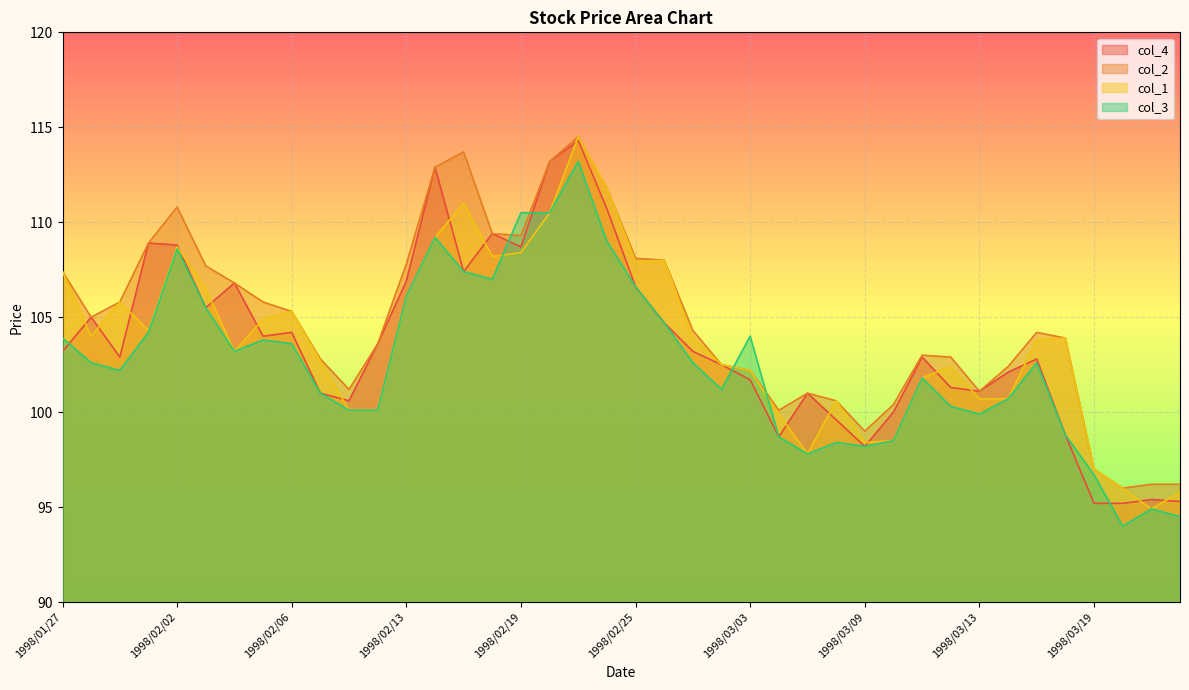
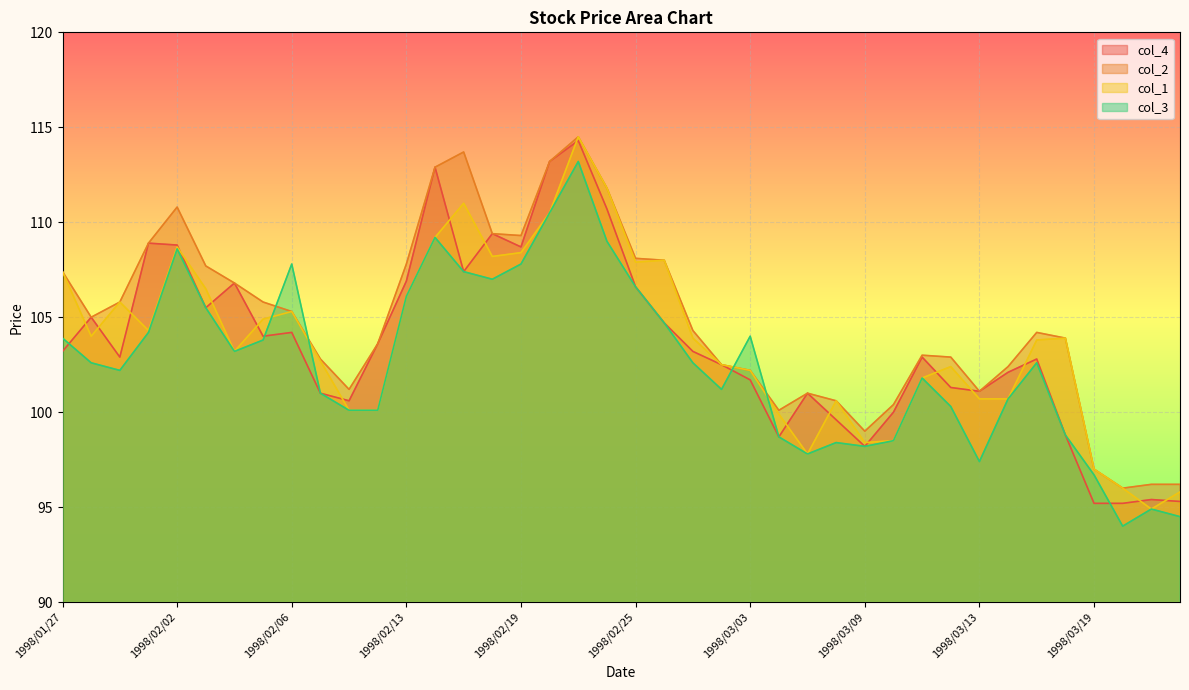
col_3, 1998/02/06: 103.6 -> 107.8
col_3, 1998/02/19: 110.5 -> 107.8
col_3, 1998/03/13: 99.9 -> 97.4
